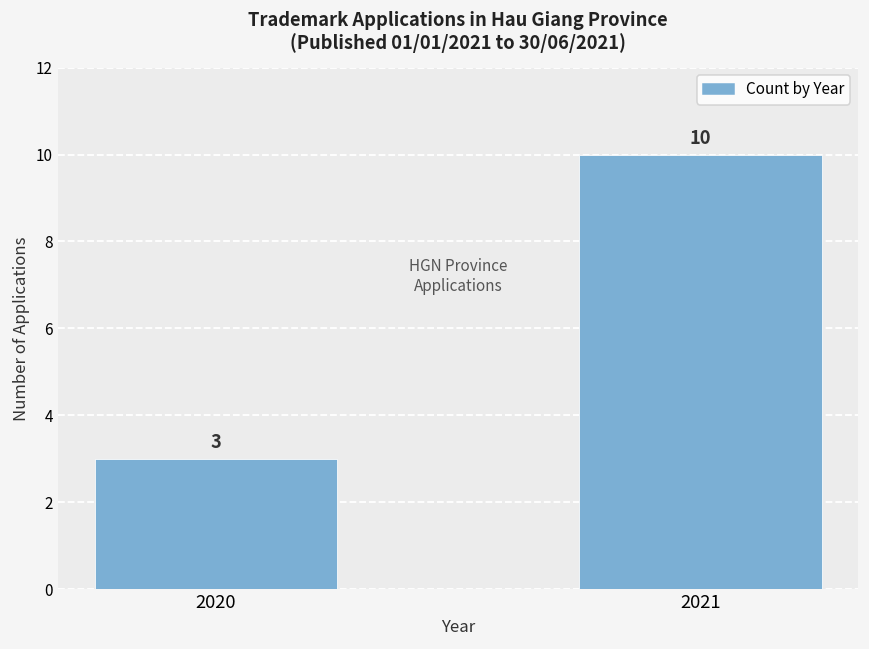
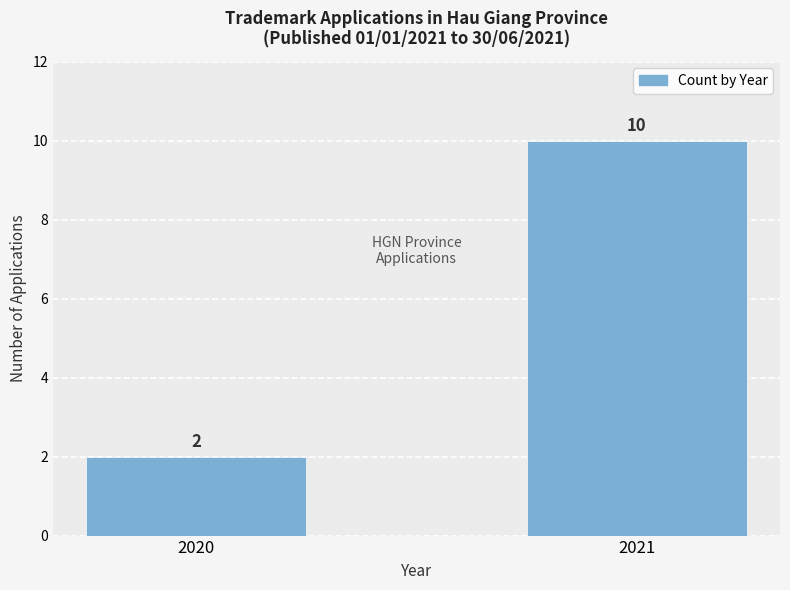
2020: 3 -> 2
